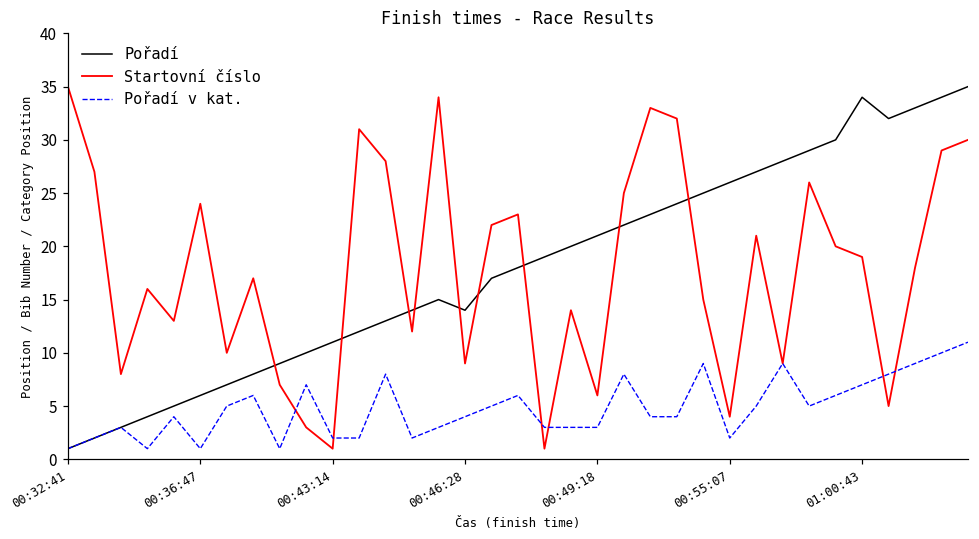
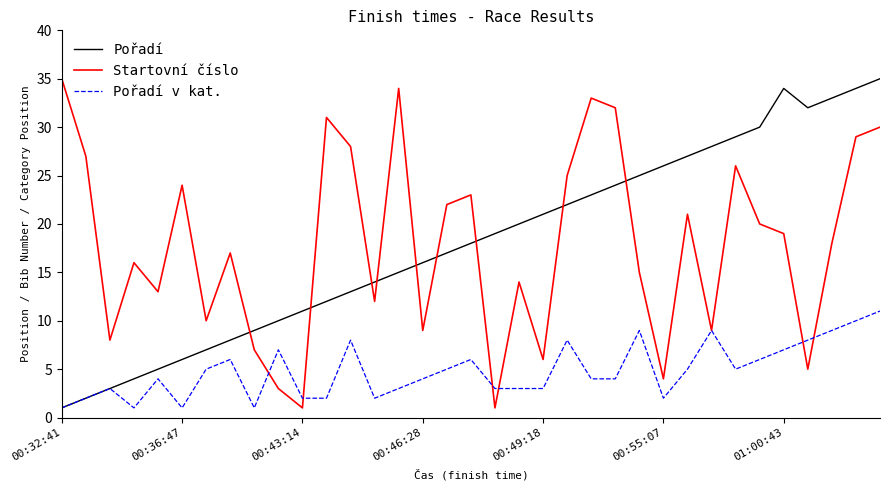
Pořadí, 00:46:28: 14 -> 16
